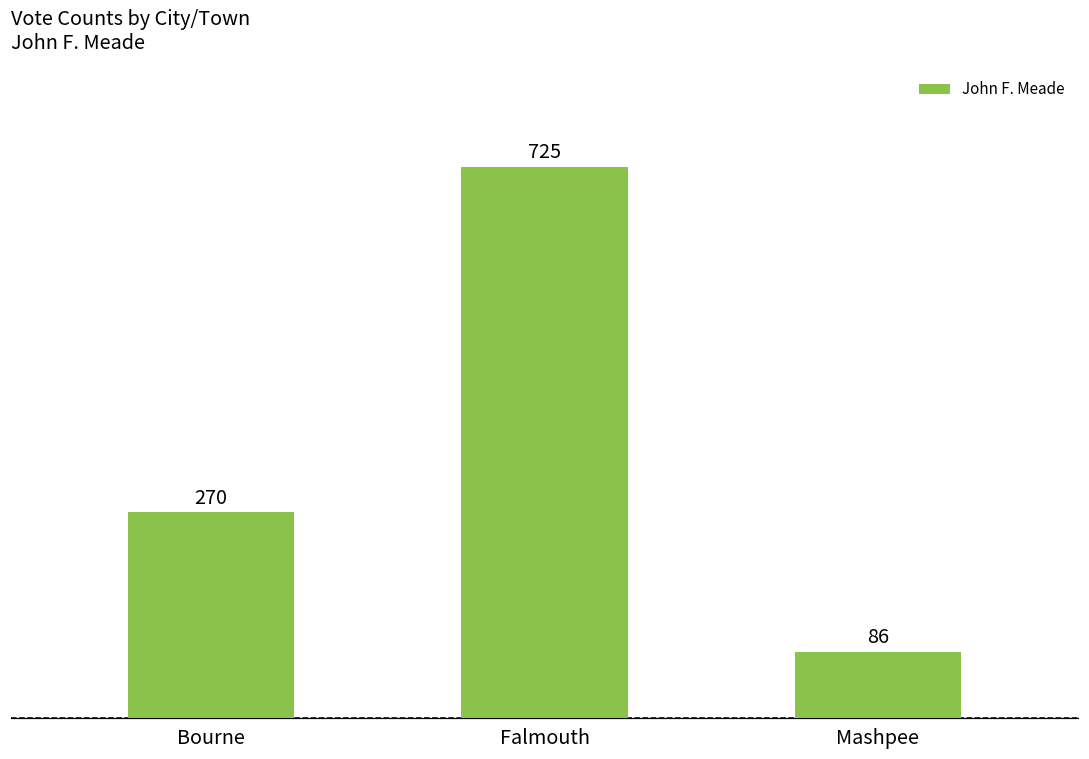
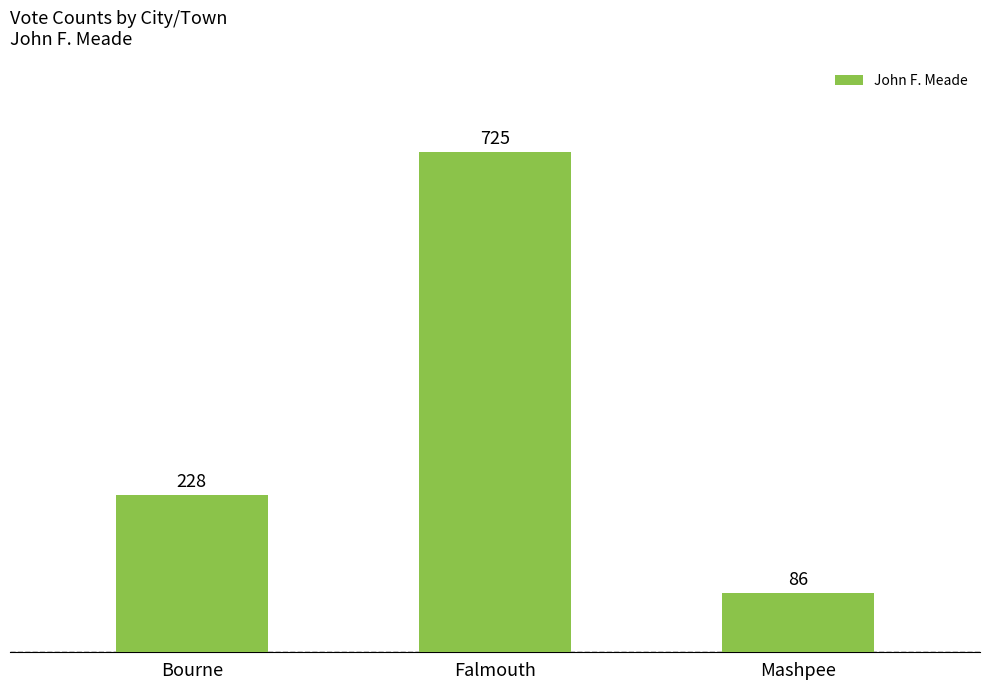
Bourne: 270 -> 228
